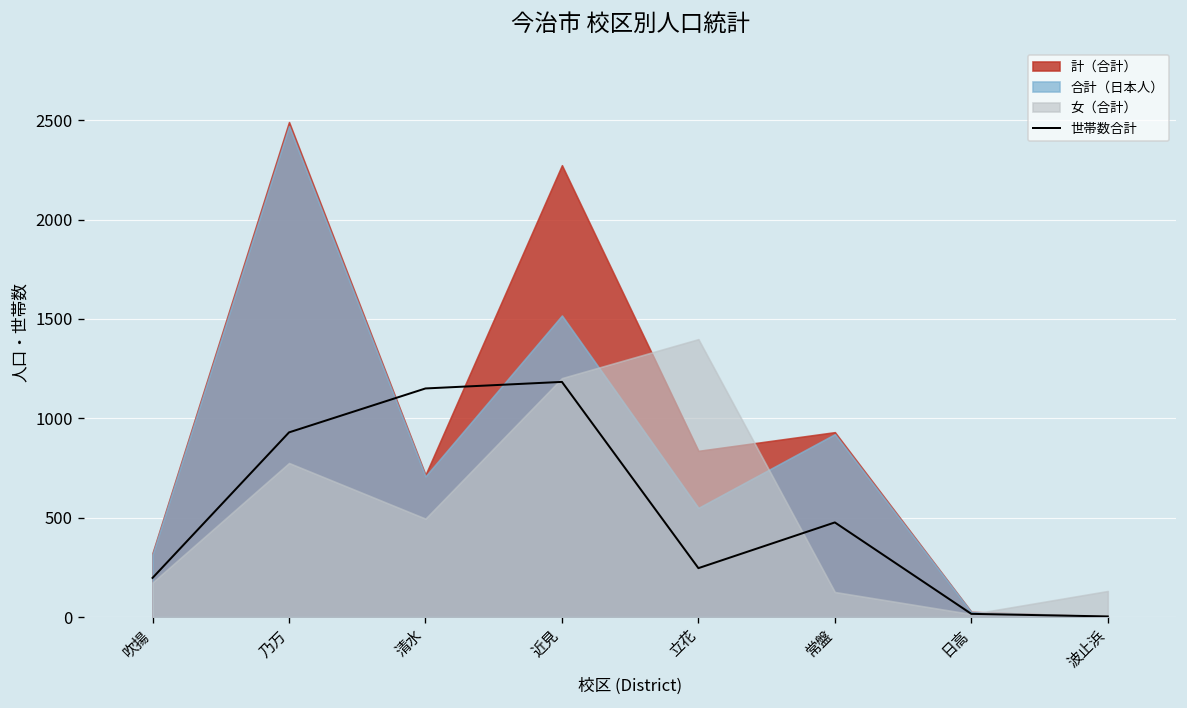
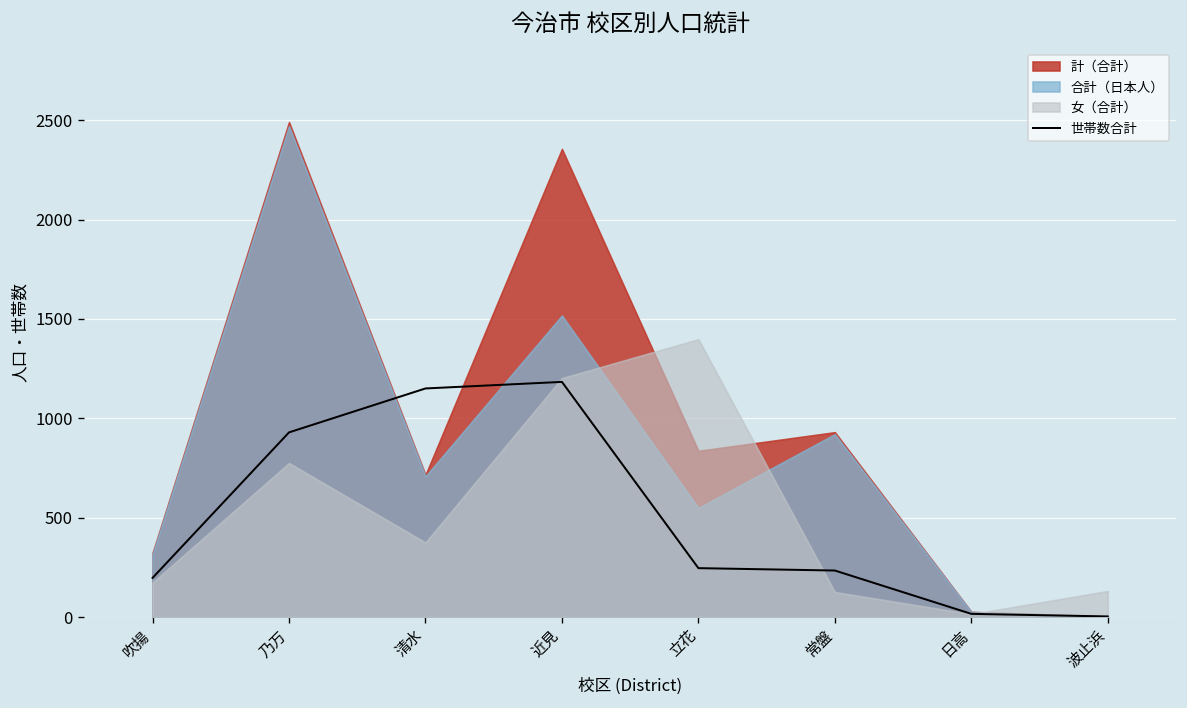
女（合計）, 清水: 500 -> 380
計（合計）, 近見: 2270 -> 2360
世帯数合計, 常盤: 480 -> 230
